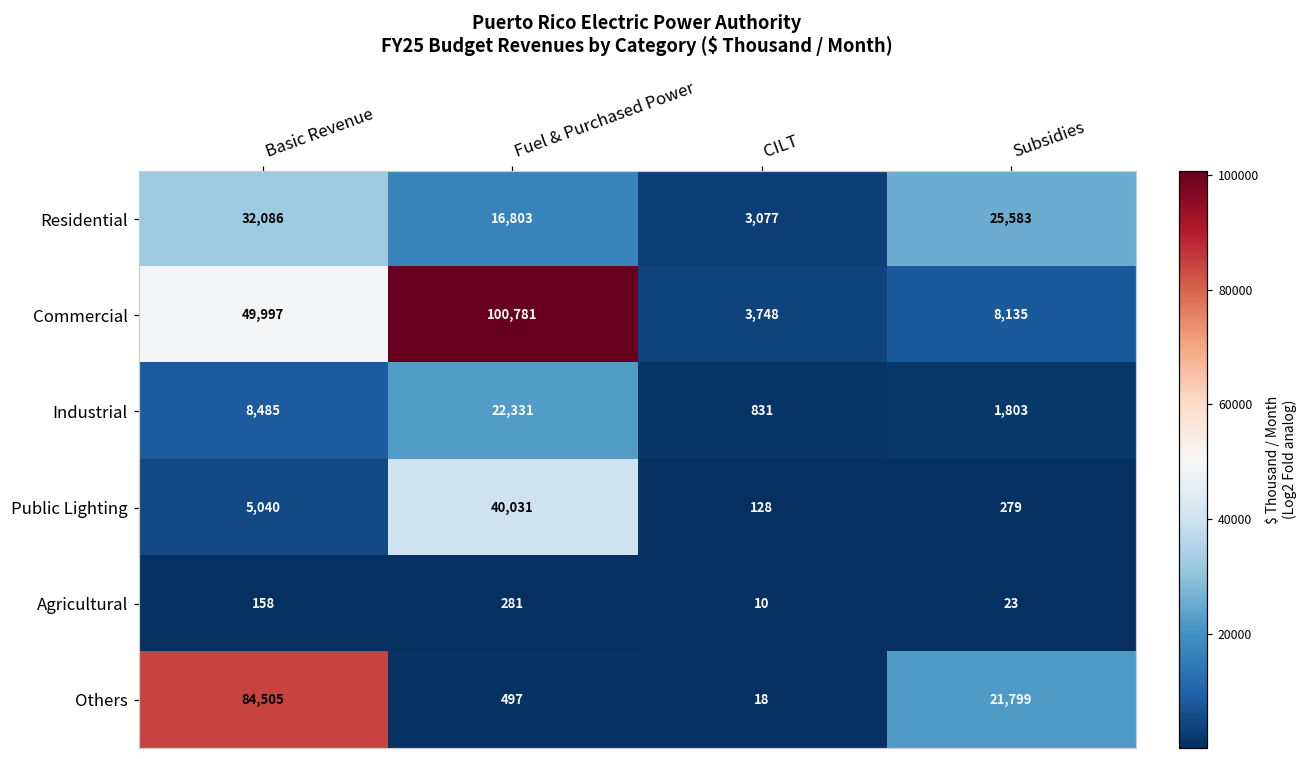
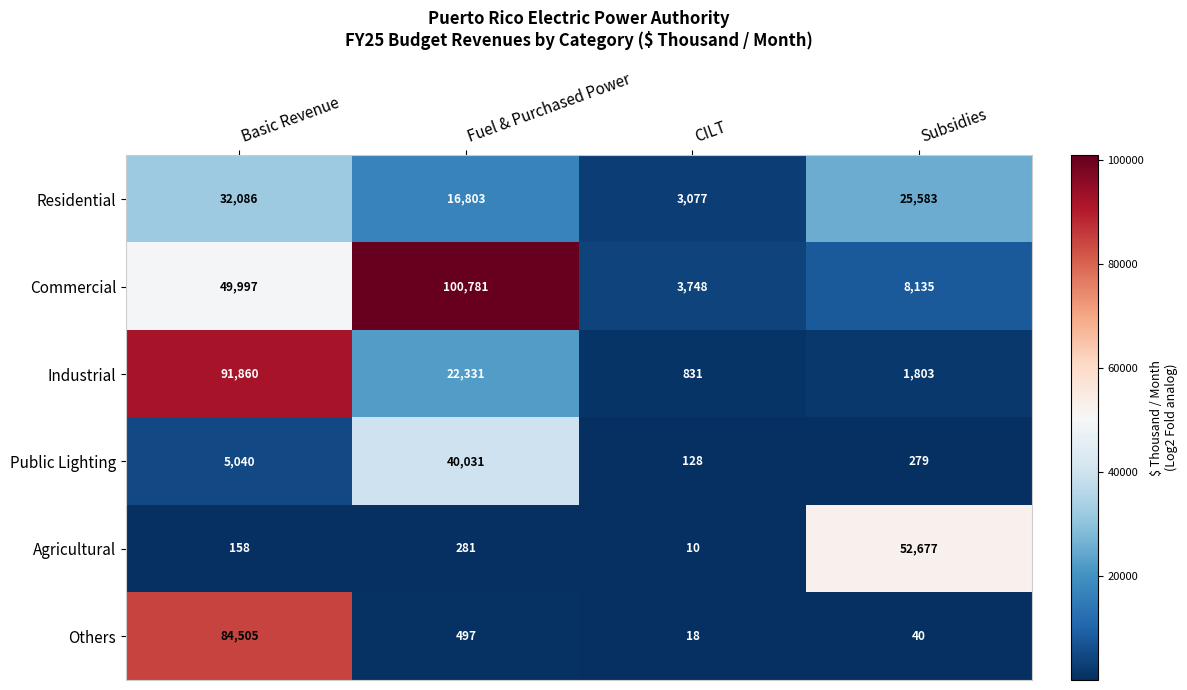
Industrial, Basic Revenue: 8,485 -> 91,860
Agricultural, Subsidies: 23 -> 52,677
Others, Subsidies: 21,799 -> 40
